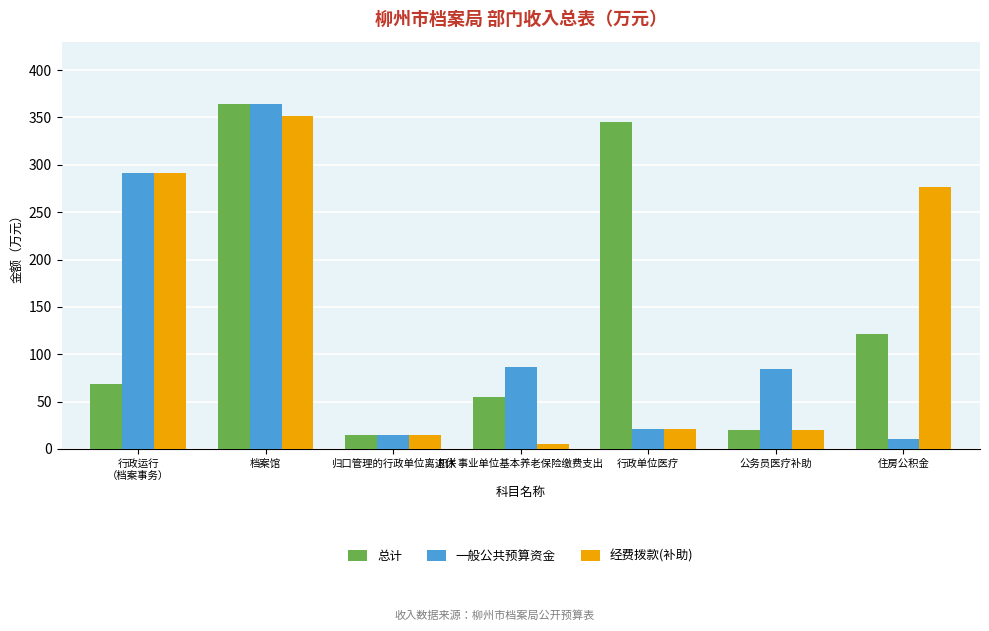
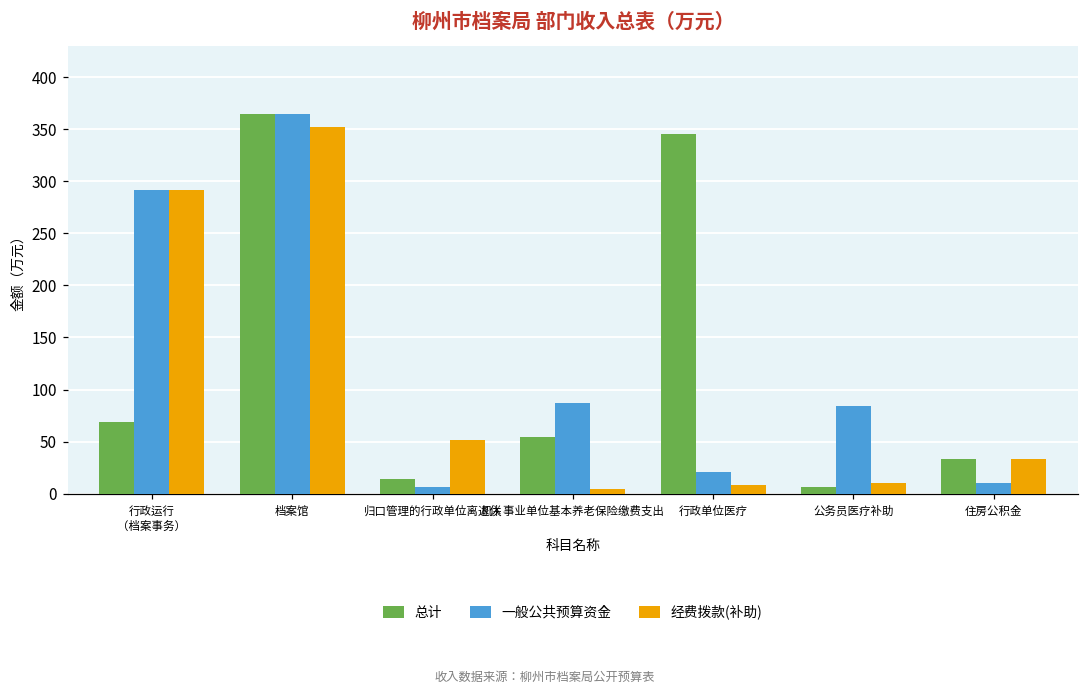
一般公共预算资金, 归口管理的行政单位离退休: 15 -> 6
经费拨款(补助), 归口管理的行政单位离退休: 10 -> 50
经费拨款(补助), 行政单位医疗: 20 -> 10
总计, 公务员医疗补助: 20 -> 10
经费拨款(补助), 公务员医疗补助: 20 -> 10
总计, 住房公积金: 120 -> 30
经费拨款(补助), 住房公积金: 280 -> 30
